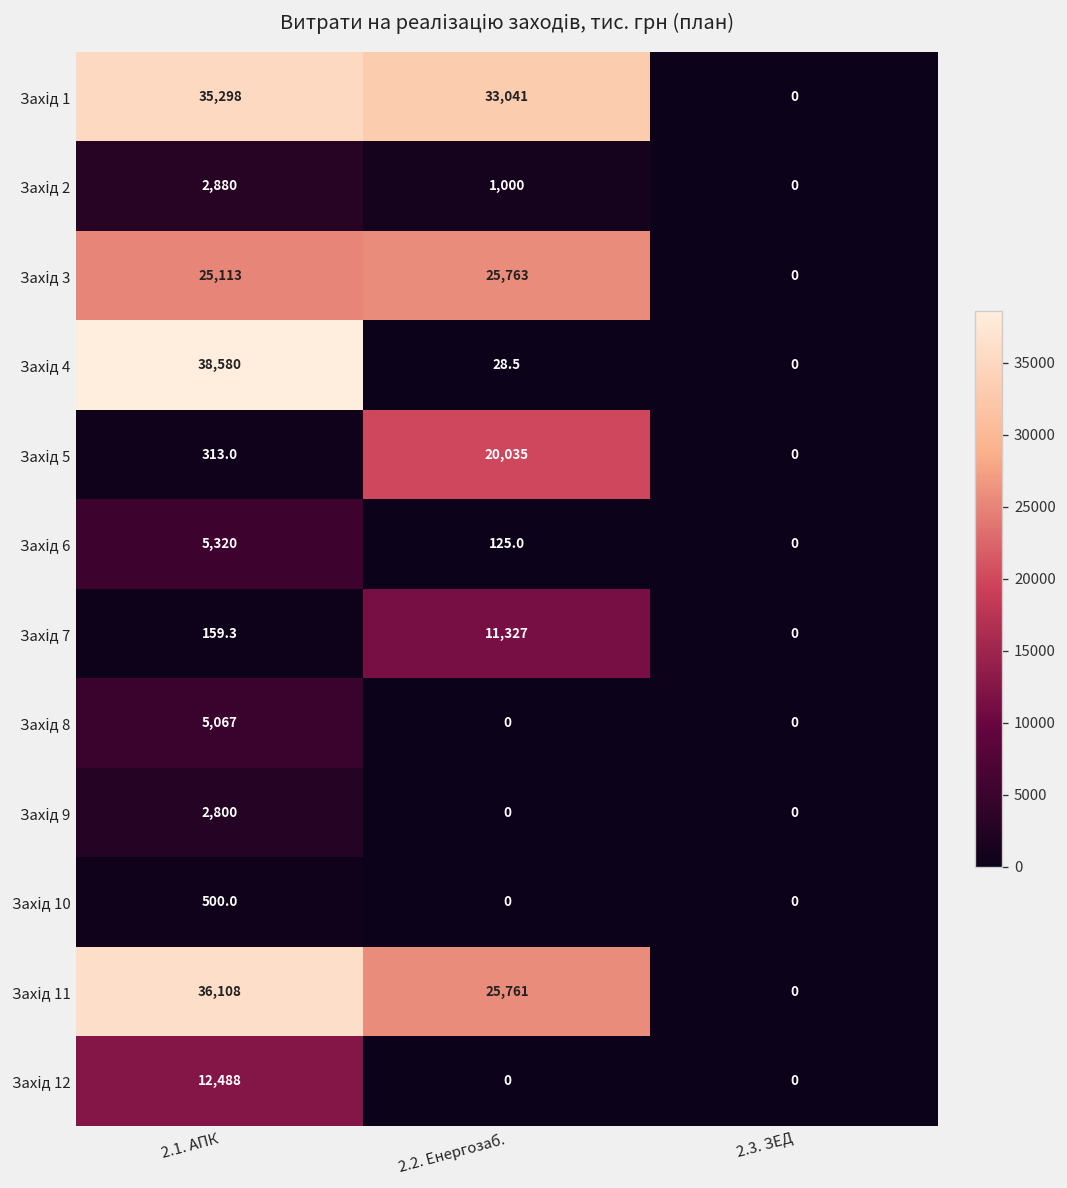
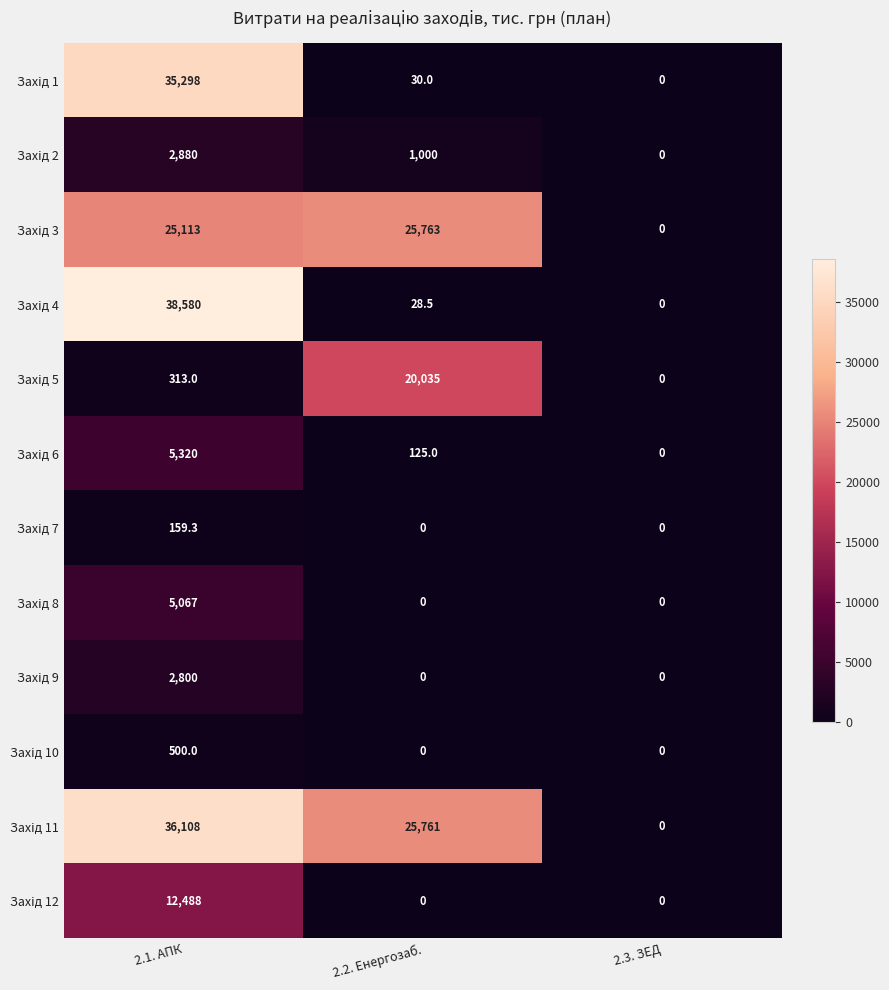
Захід 1, 2.2. Енергозаб.: 33,041 -> 30.0
Захід 7, 2.2. Енергозаб.: 11,327 -> 0
